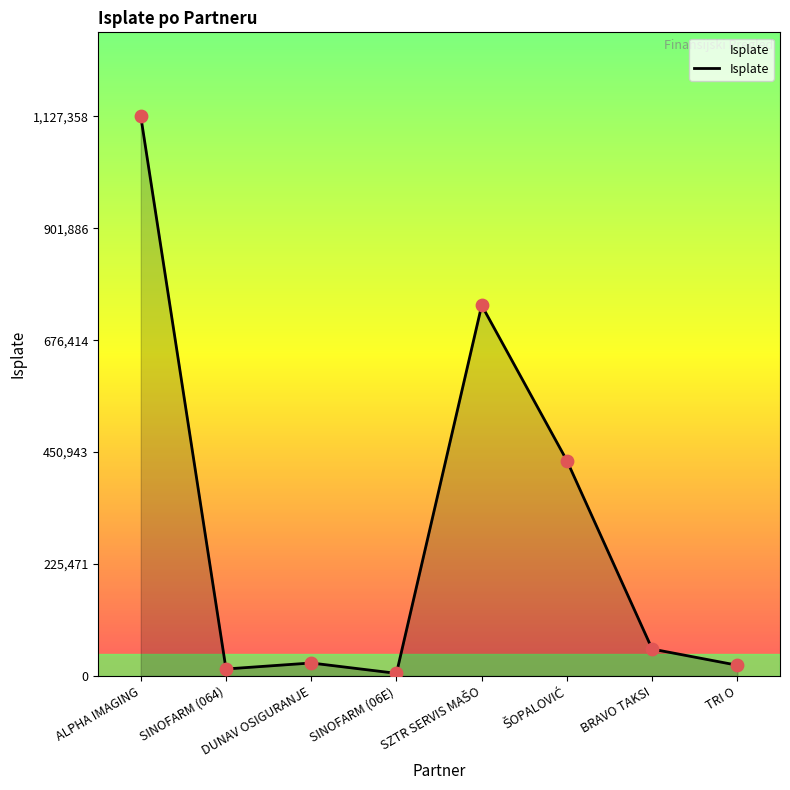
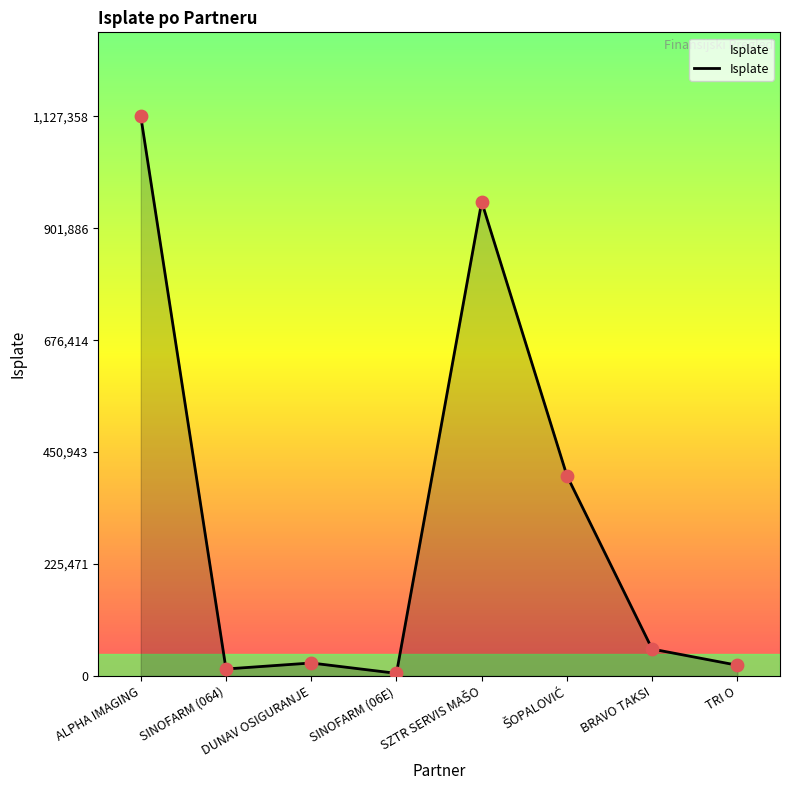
SZTR SERVIS MAŠO: 750,000 -> 960,000
ŠOPALOVIĆ: 430,000 -> 400,000
